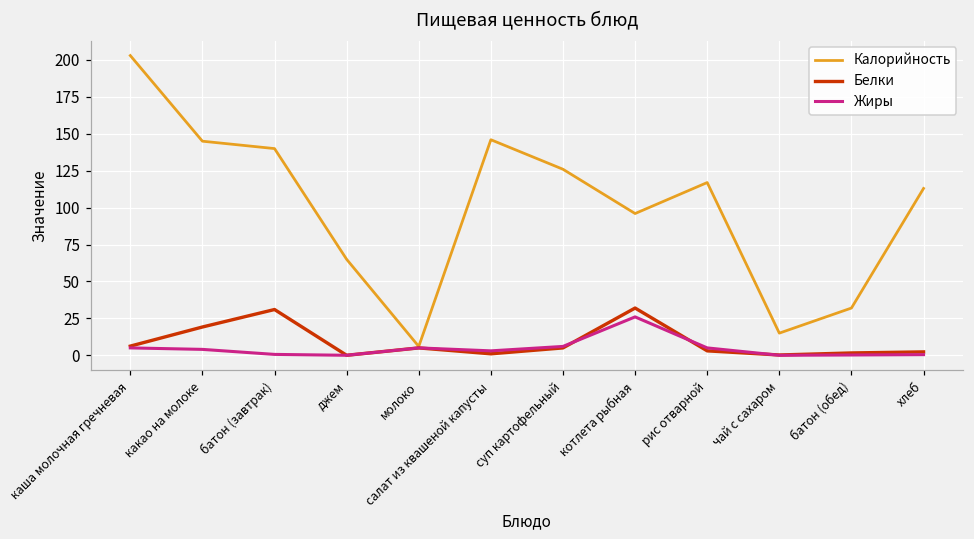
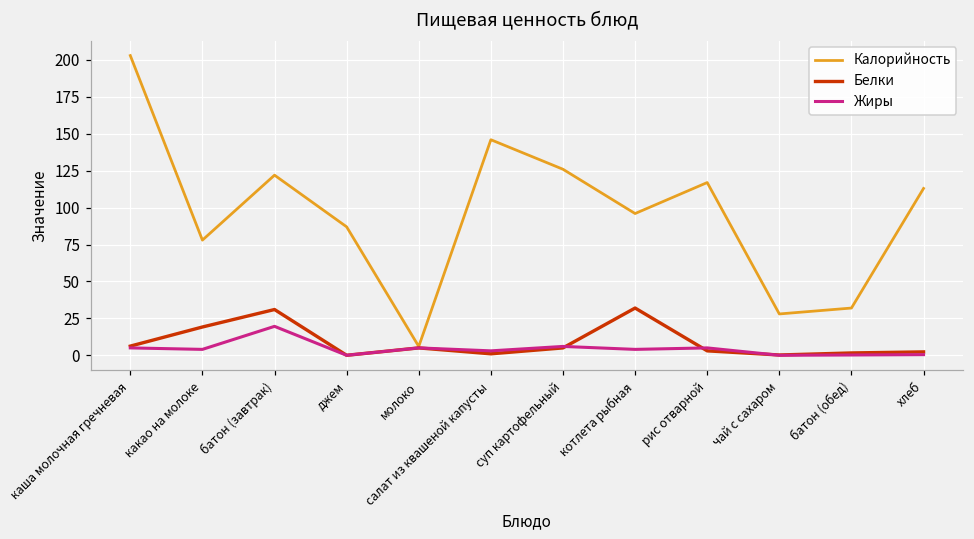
Калорийность, какао на молоке: 145 -> 78
Калорийность, батон (завтрак): 140 -> 122
Жиры, батон (завтрак): 1 -> 20
Калорийность, джем: 65 -> 87
Жиры, котлета рыбная: 26 -> 4
Калорийность, чай с сахаром: 15 -> 28
